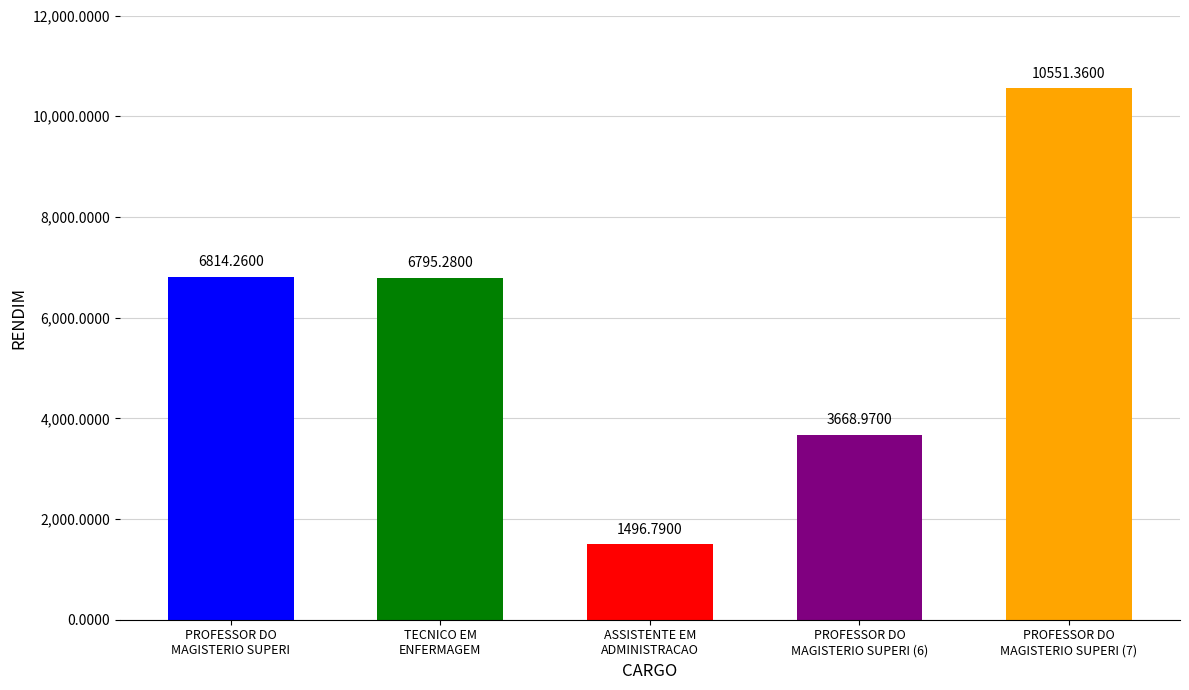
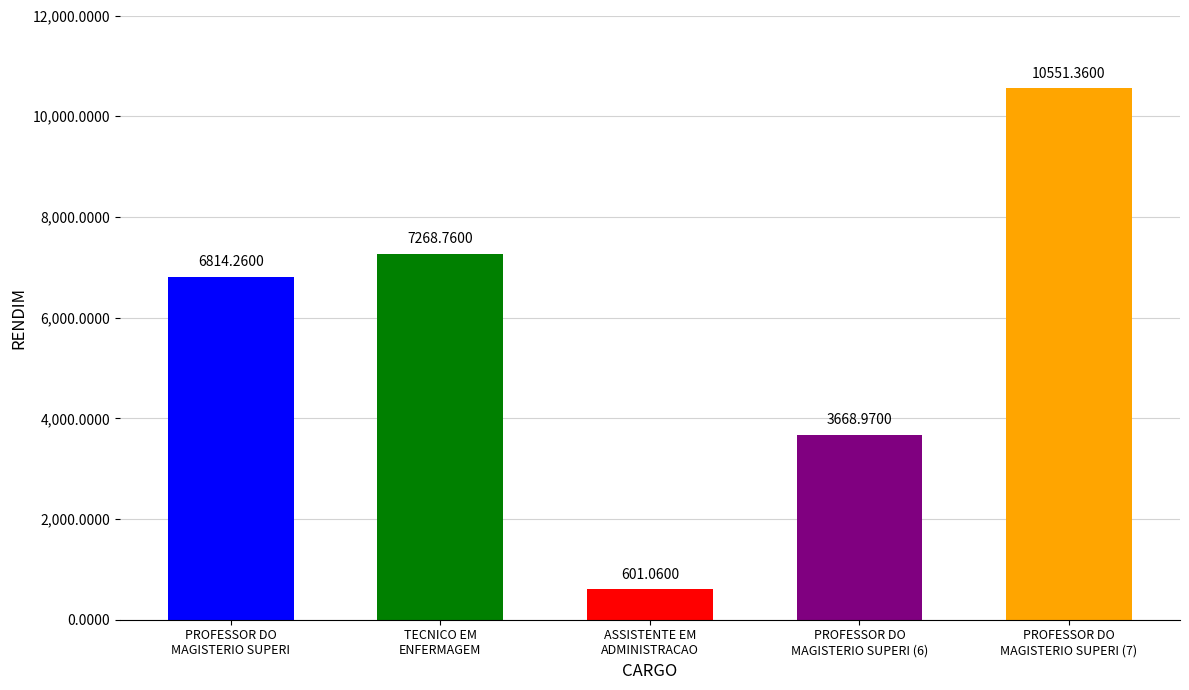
TECNICO EM ENFERMAGEM: 6795.2800 -> 7268.7600
ASSISTENTE EM ADMINISTRACAO: 1496.7900 -> 601.0600
